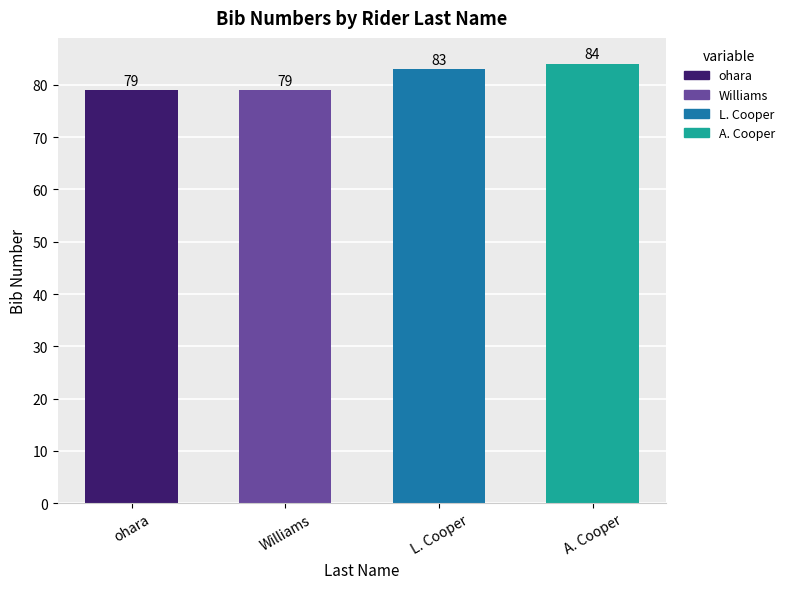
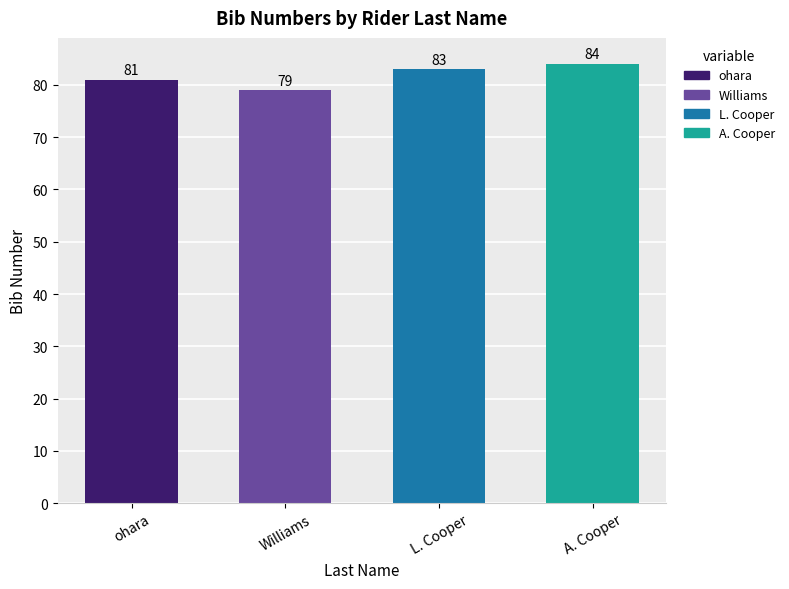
ohara: 79 -> 81
